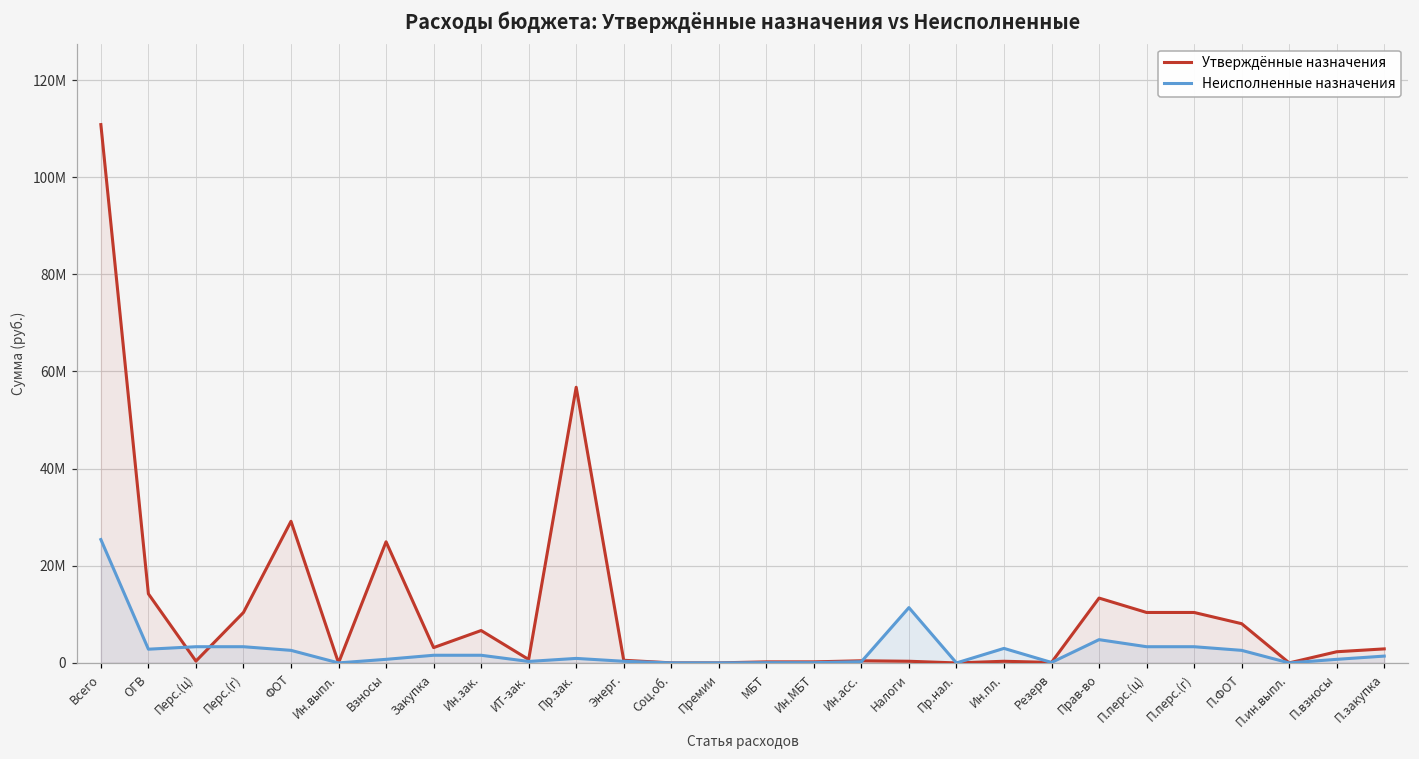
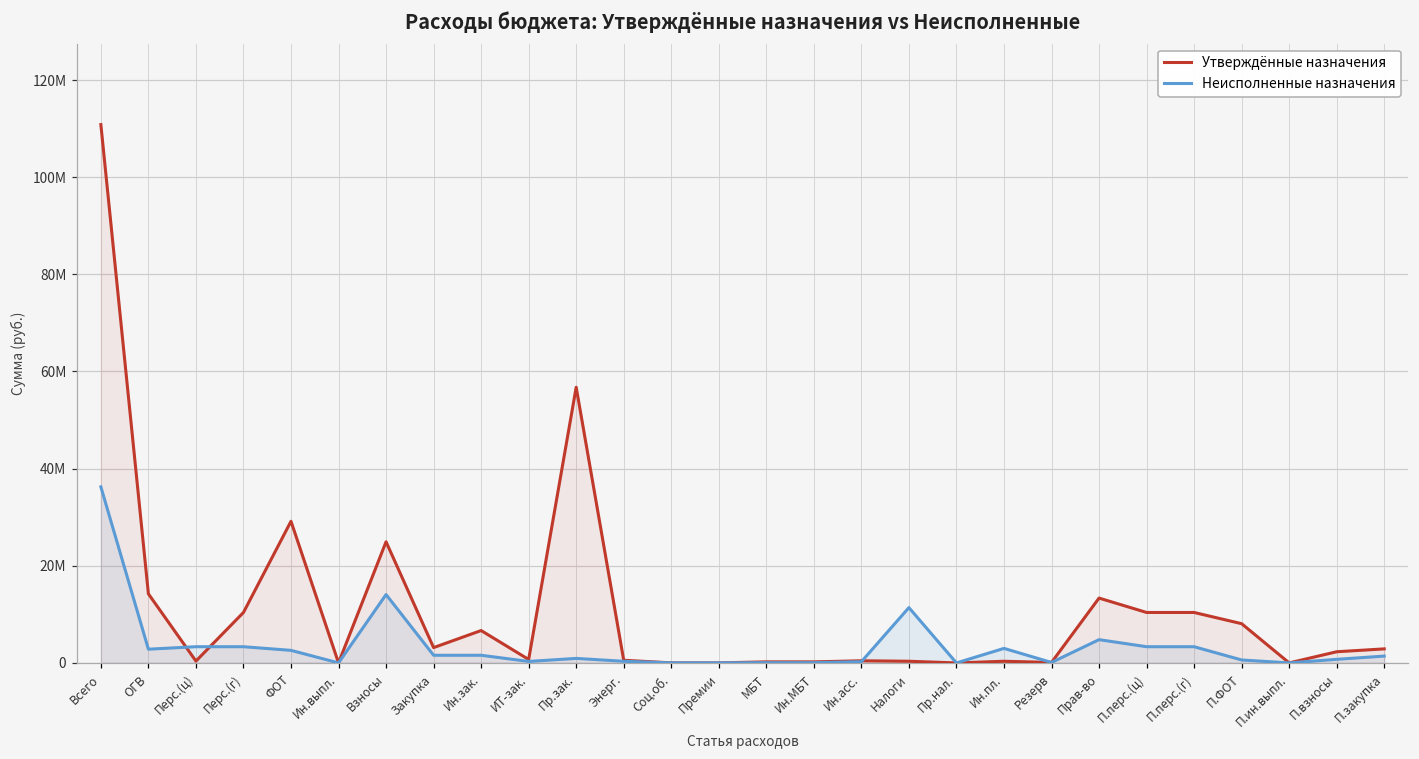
Неисполненные назначения, Всего: 25М -> 36М
Неисполненные назначения, Взносы: 1М -> 14М
Неисполненные назначения, П.ФОТ: 3М -> 1М
